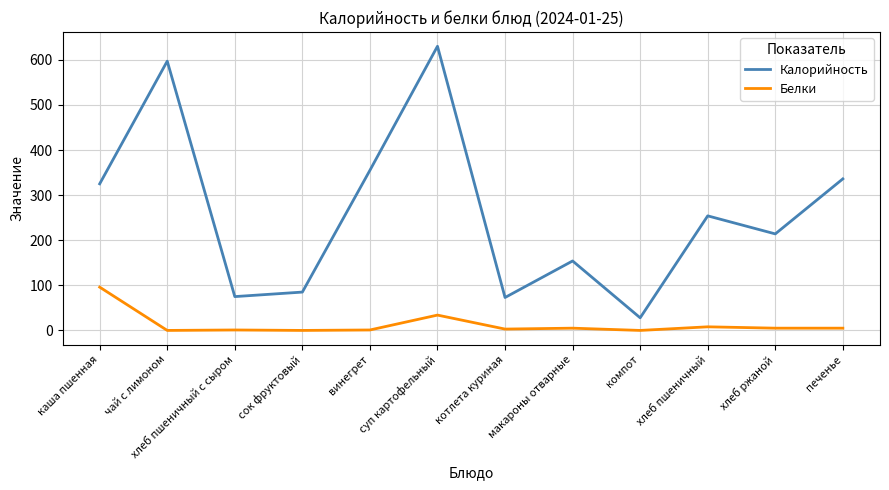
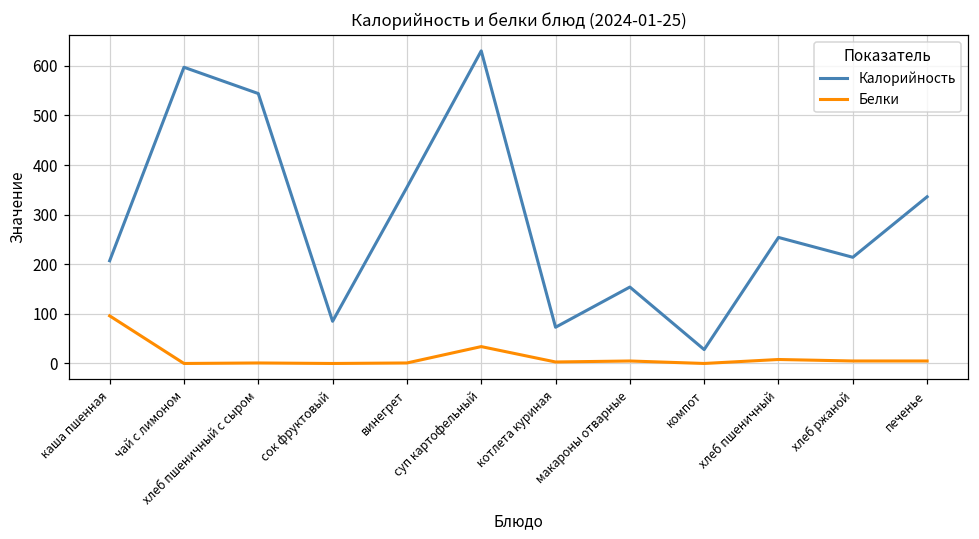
Калорийность, каша пшенная: 330 -> 210
Калорийность, хлеб пшеничный с сыром: 80 -> 540
